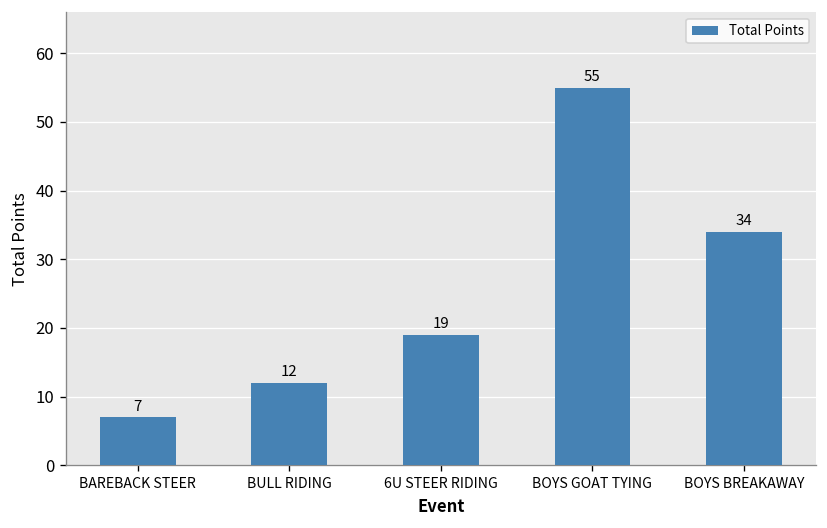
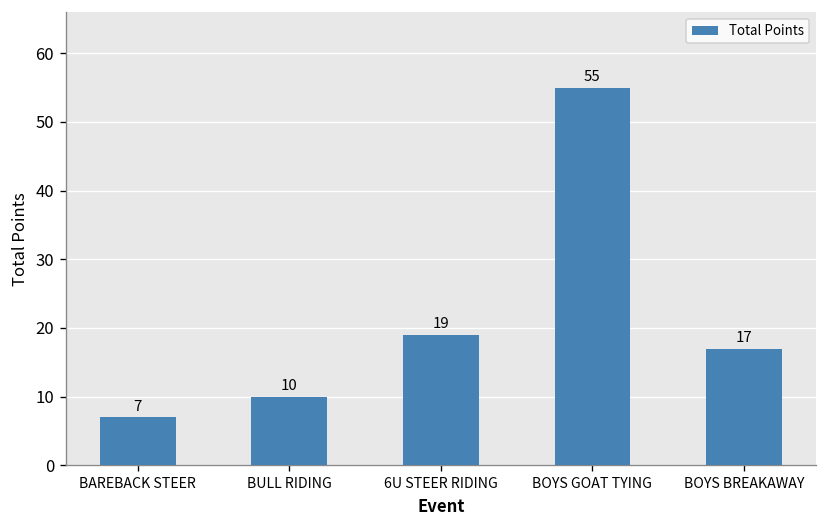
BULL RIDING: 12 -> 10
BOYS BREAKAWAY: 34 -> 17
